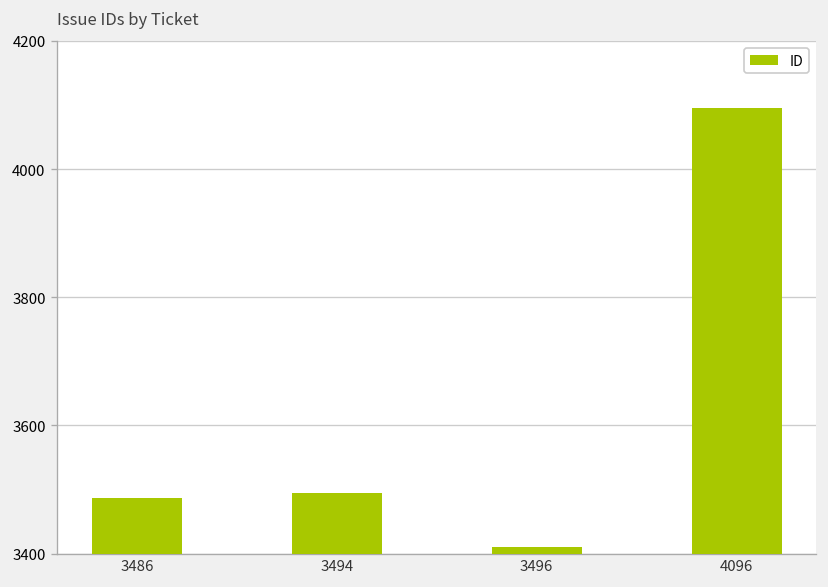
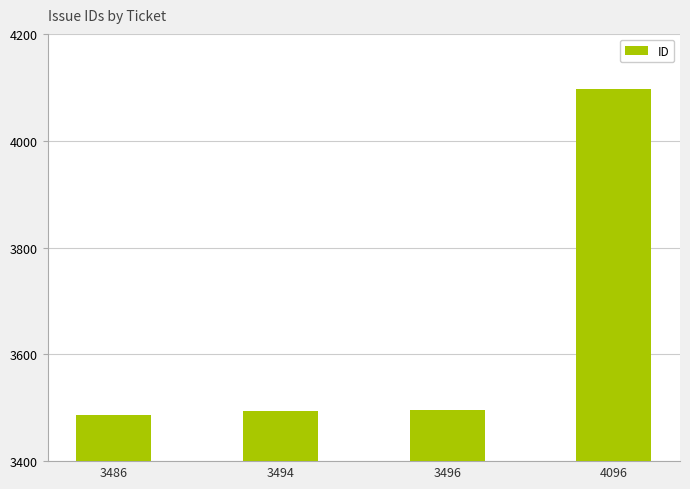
3496: 3410 -> 3500
